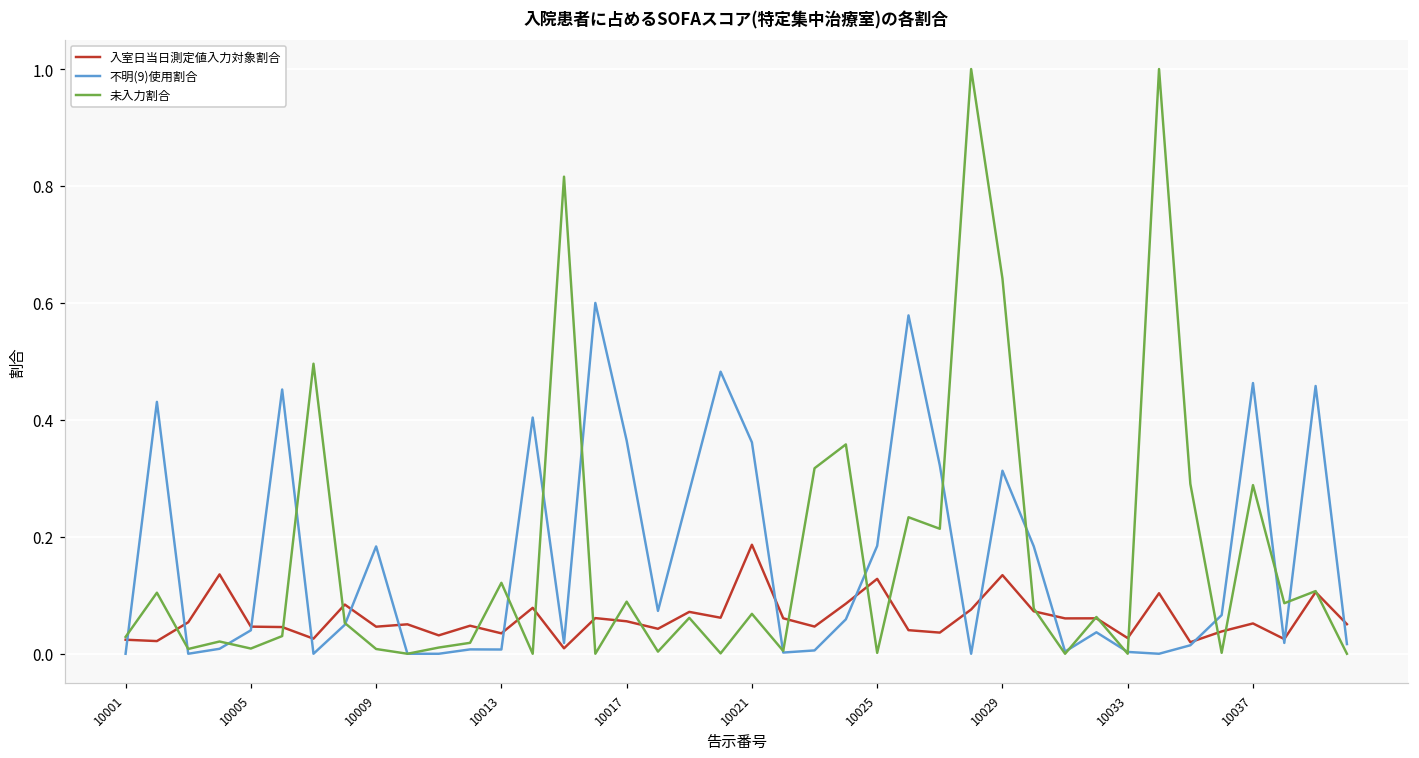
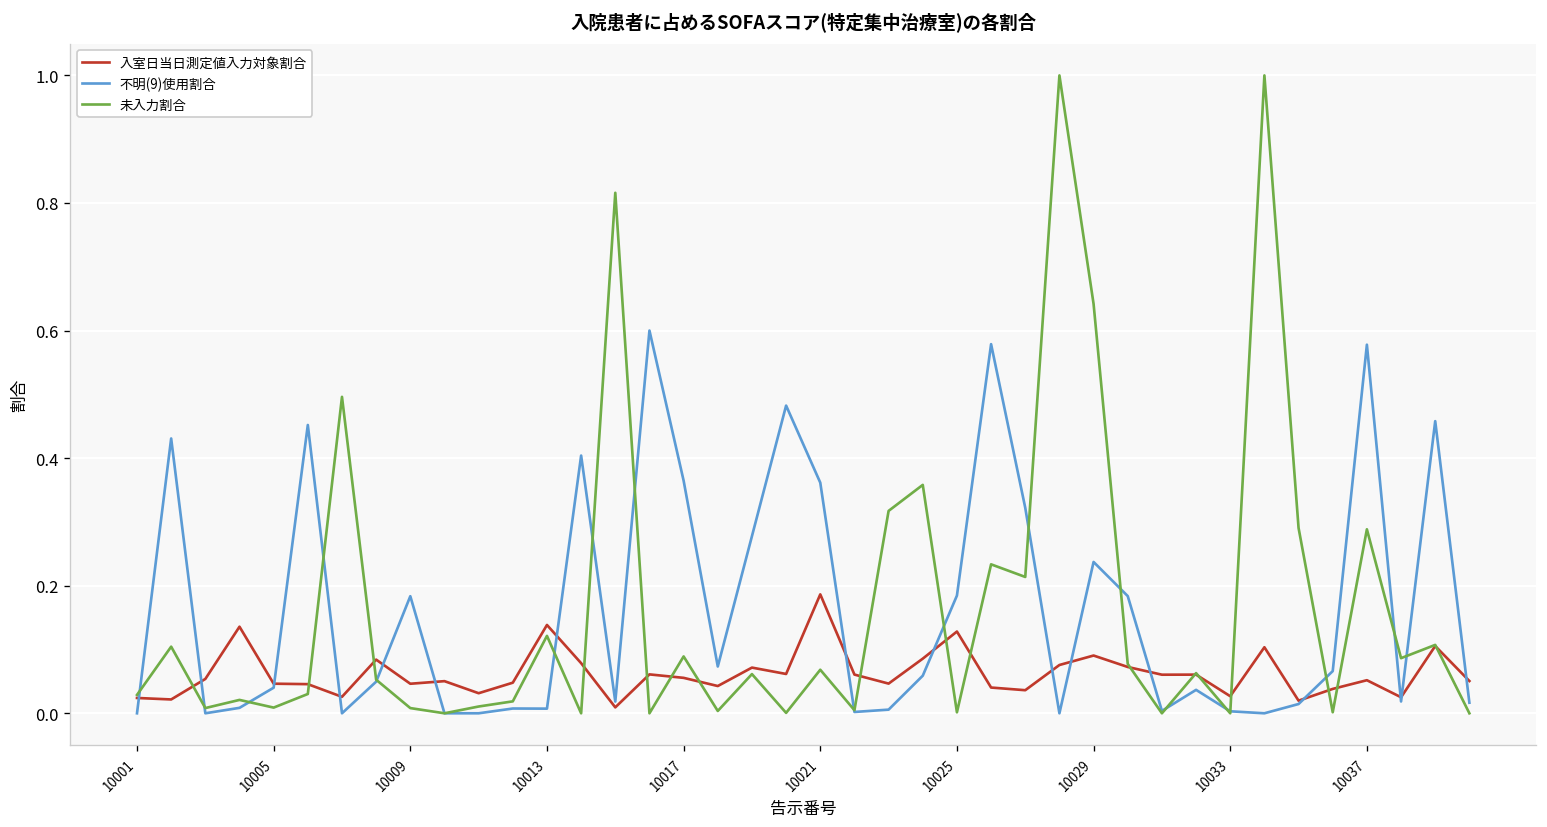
入室日当日測定値入力対象割合, 10013: 0.03 -> 0.14
入室日当日測定値入力対象割合, 10029: 0.13 -> 0.09
不明(9)使用割合, 10029: 0.31 -> 0.24
不明(9)使用割合, 10037: 0.46 -> 0.58
